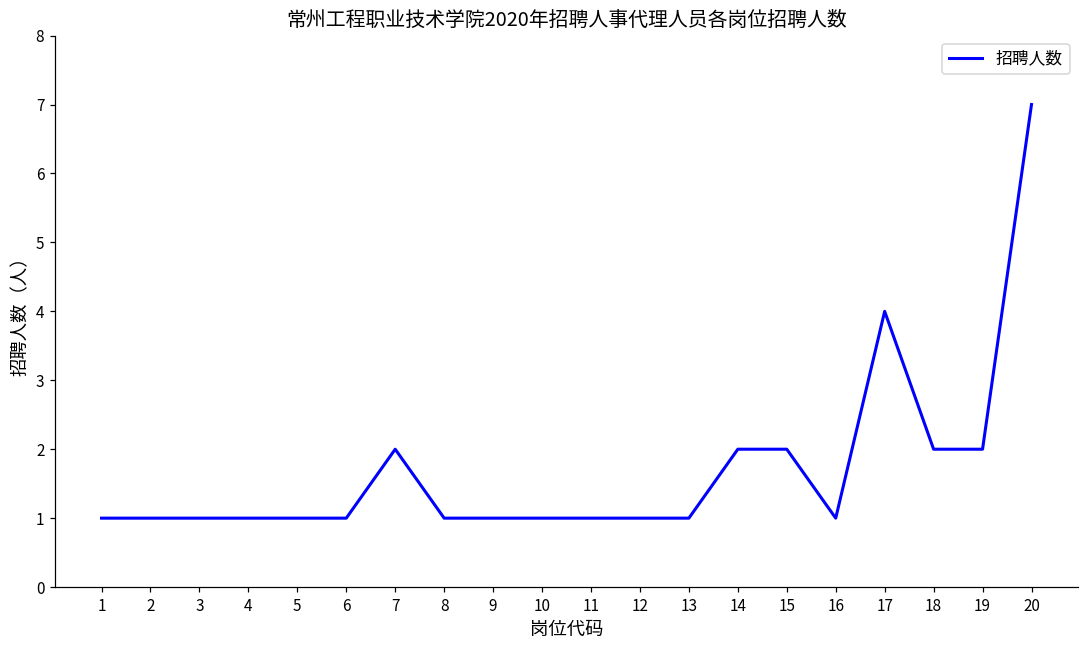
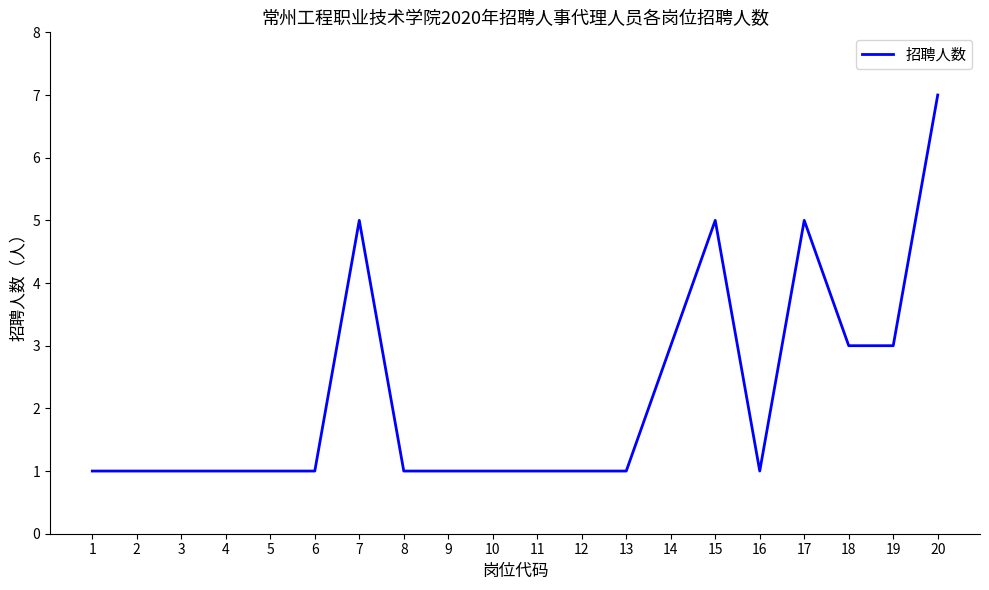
7: 2 -> 5
14: 2 -> 3
15: 2 -> 5
17: 4 -> 5
18: 2 -> 3
19: 2 -> 3
